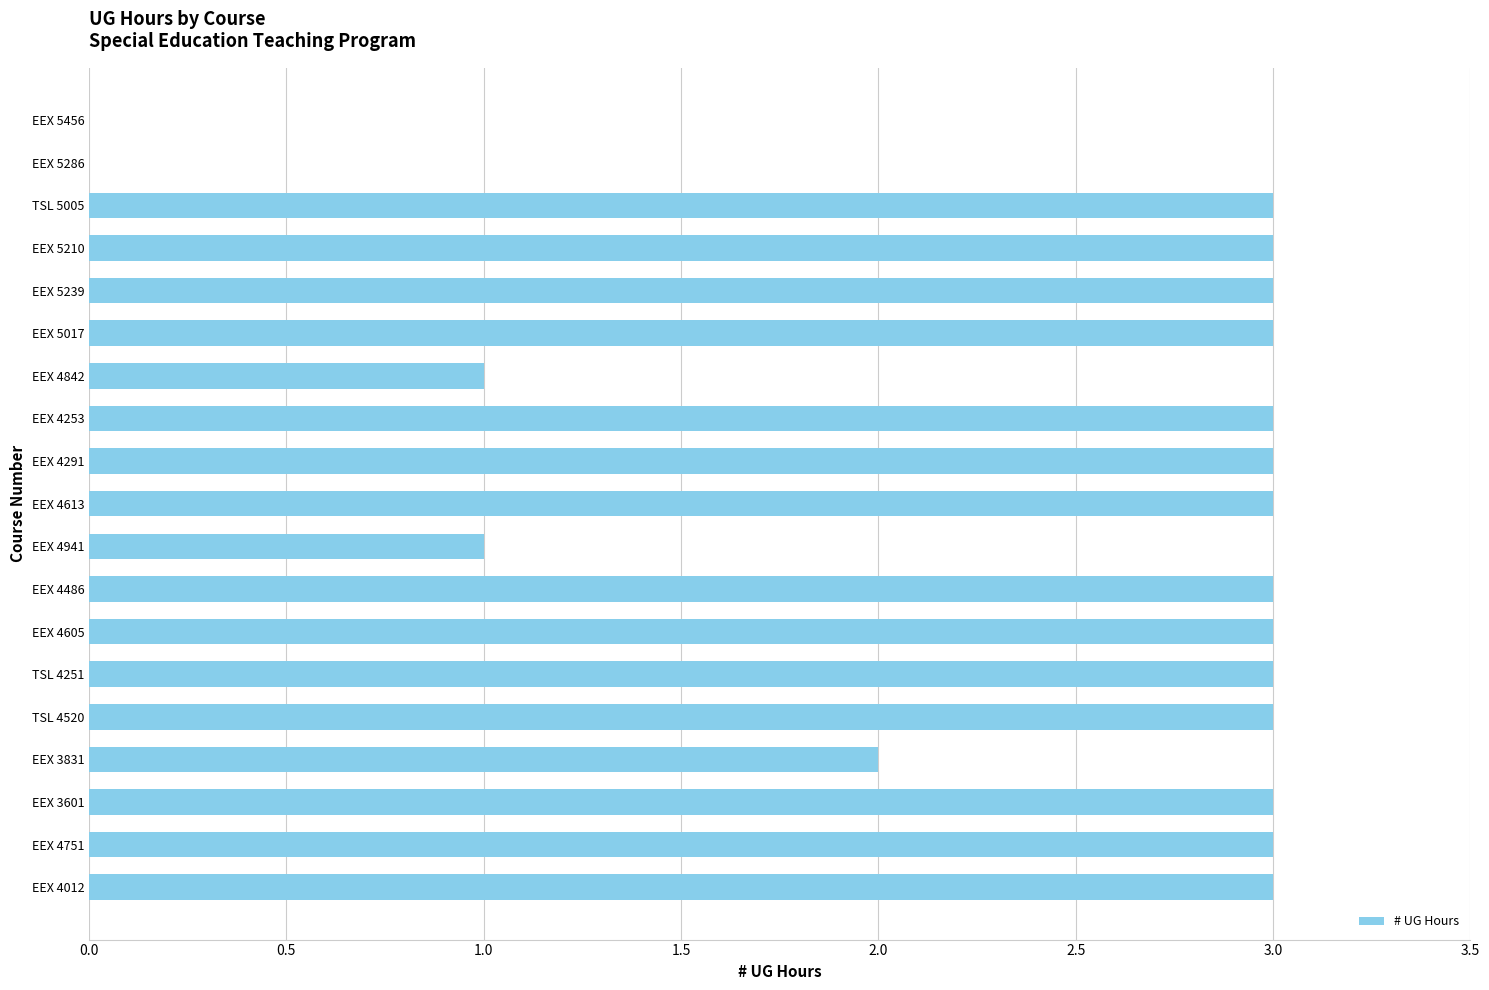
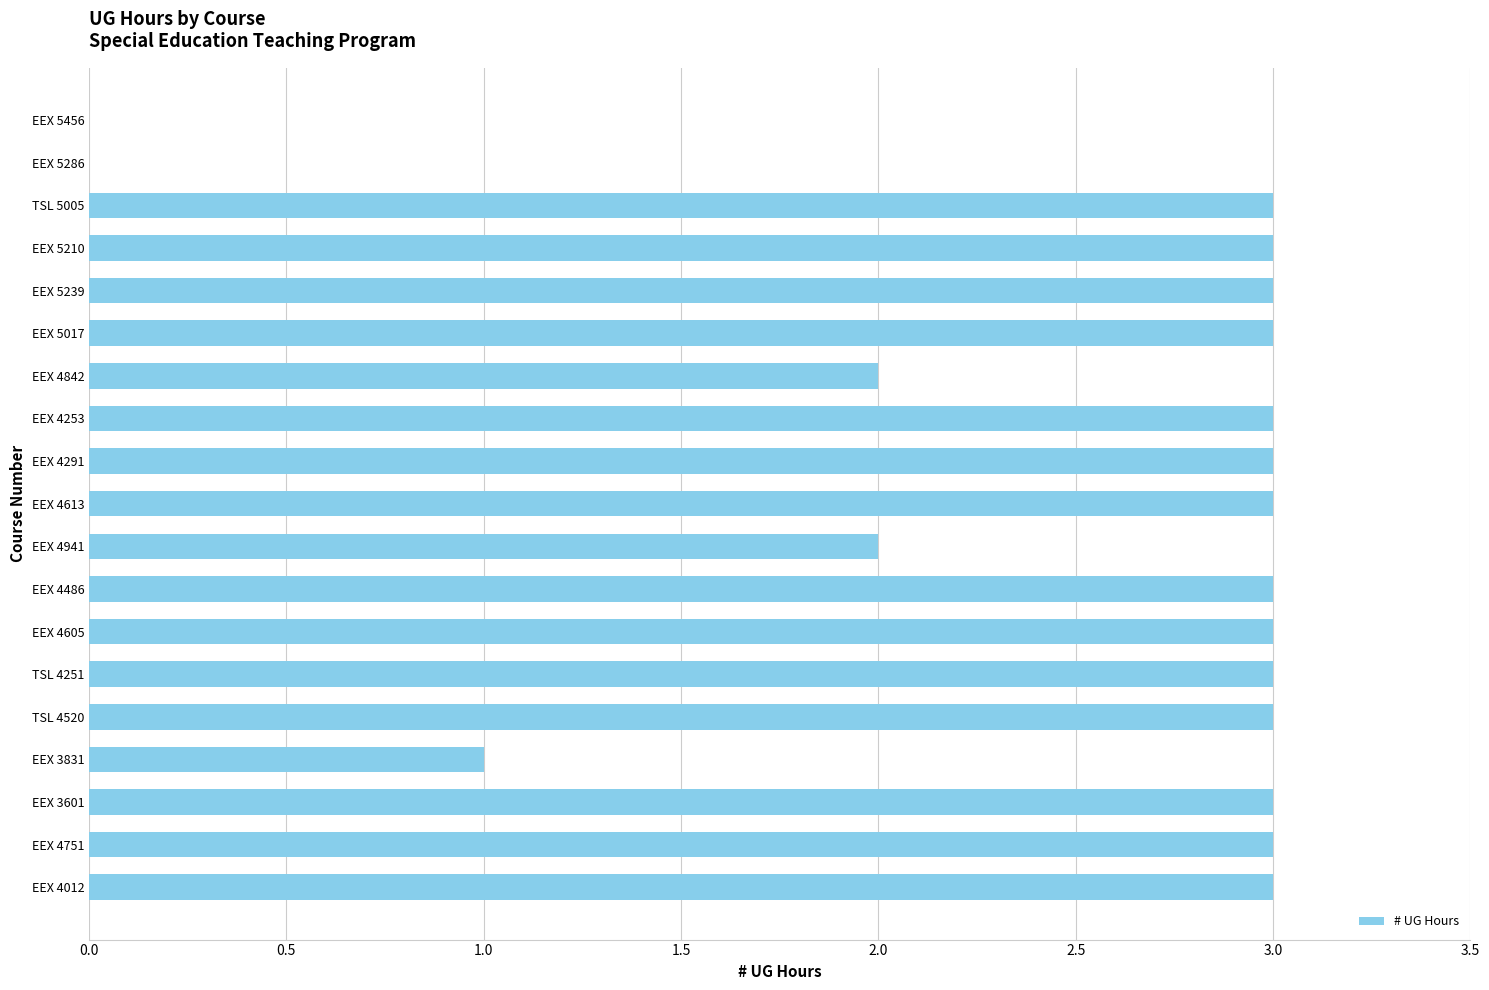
EEX 4842: 1 -> 2
EEX 4941: 1 -> 2
EEX 3831: 2 -> 1
